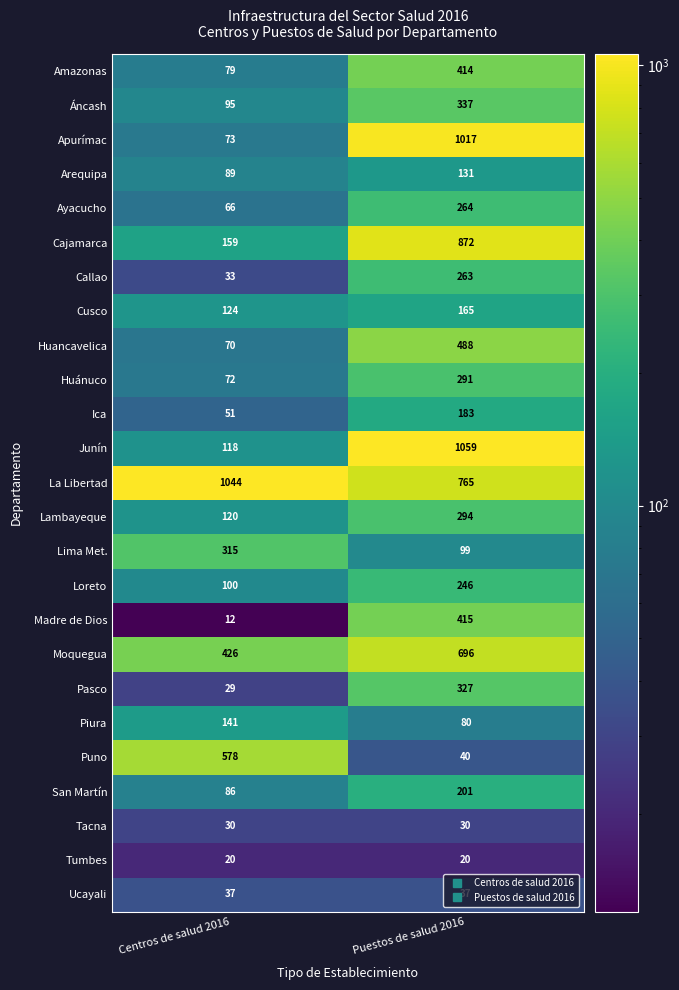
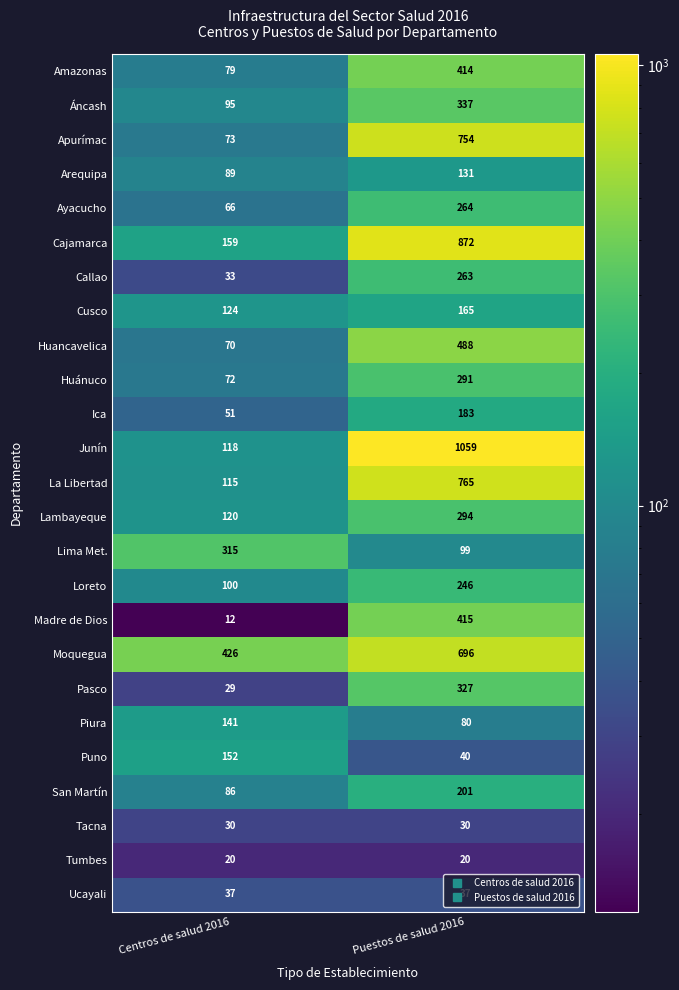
Apurímac, Puestos de salud 2016: 1017 -> 754
La Libertad, Centros de salud 2016: 1044 -> 115
Puno, Centros de salud 2016: 578 -> 152
